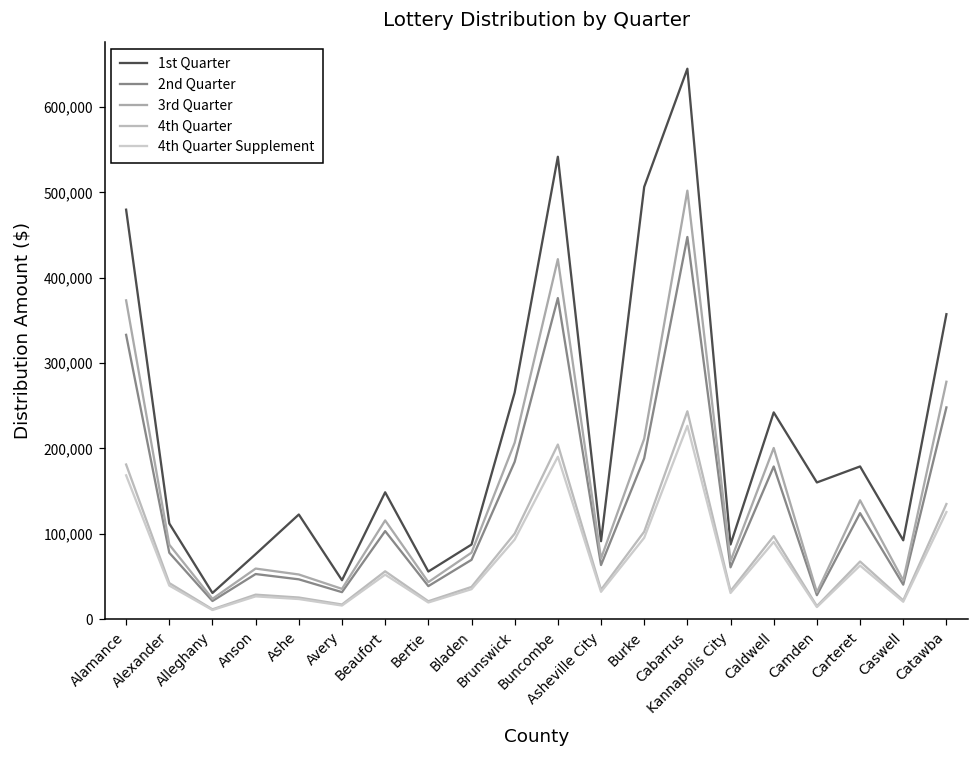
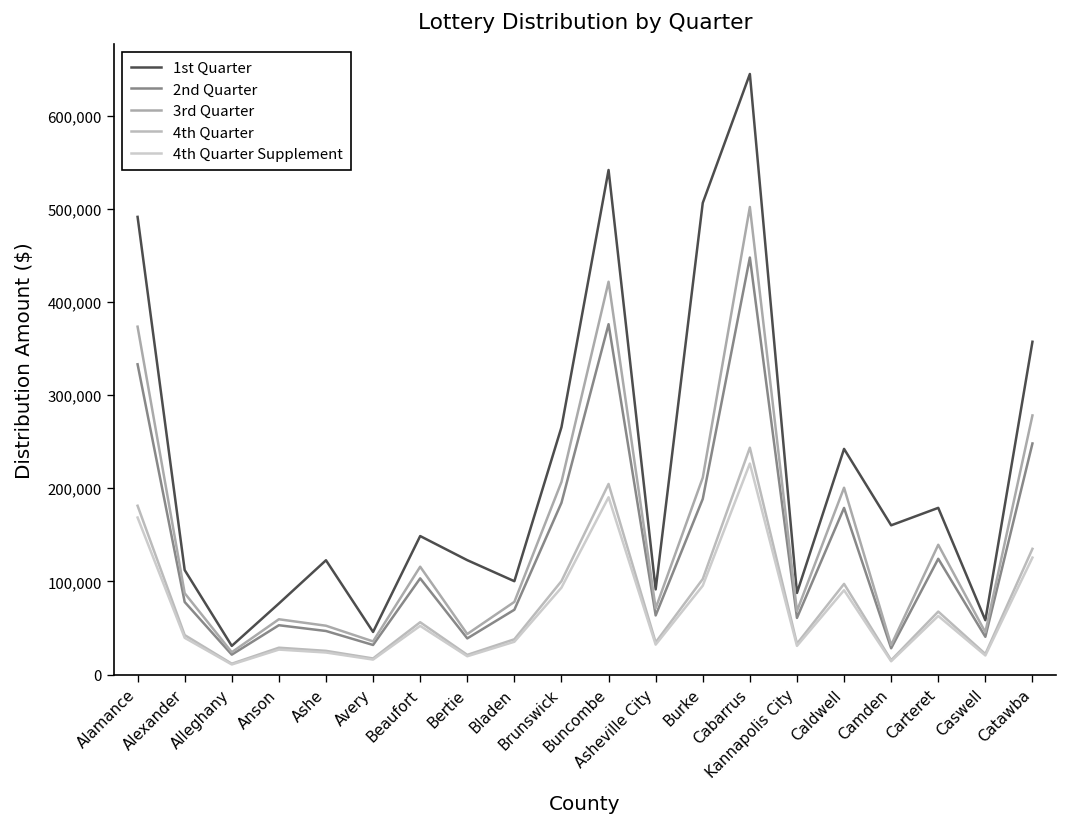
1st Quarter, Alamance: 480,000 -> 490,000
1st Quarter, Bertie: 60,000 -> 120,000
1st Quarter, Bladen: 90,000 -> 100,000
1st Quarter, Caswell: 90,000 -> 60,000
